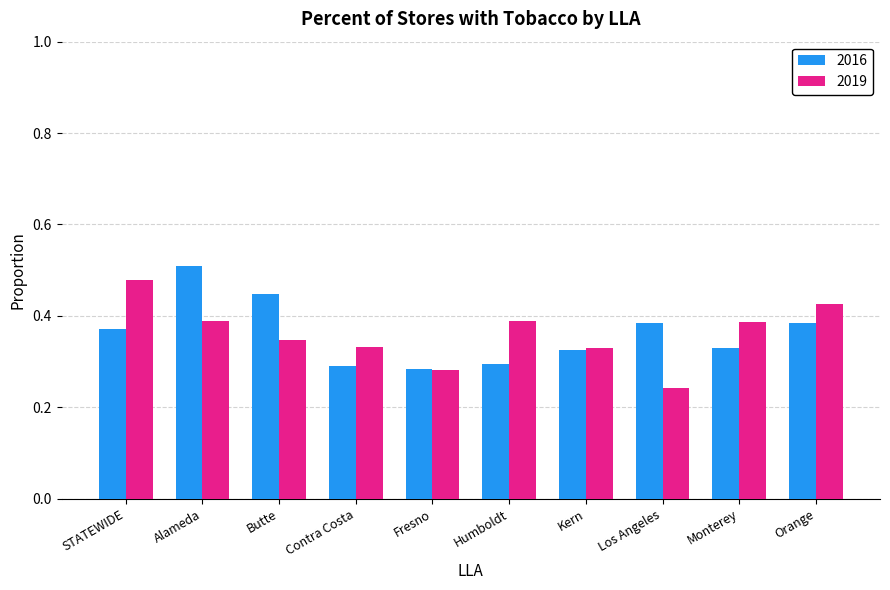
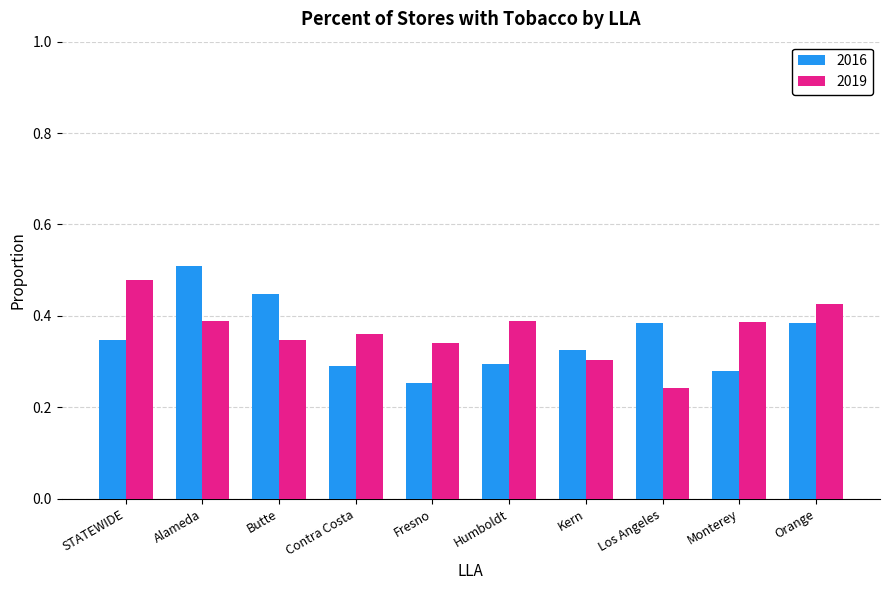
2016, STATEWIDE: 0.37 -> 0.35
2019, Contra Costa: 0.33 -> 0.36
2016, Fresno: 0.28 -> 0.25
2019, Fresno: 0.28 -> 0.34
2019, Kern: 0.33 -> 0.30
2016, Monterey: 0.33 -> 0.28
